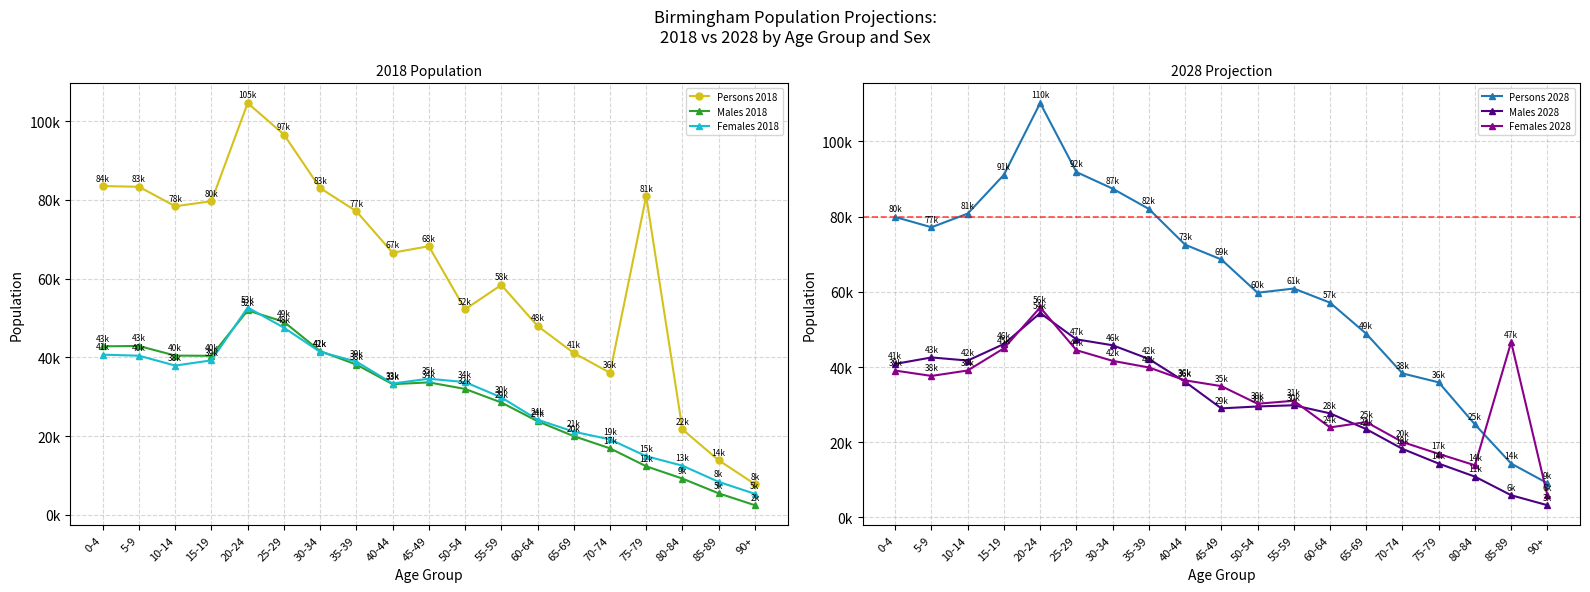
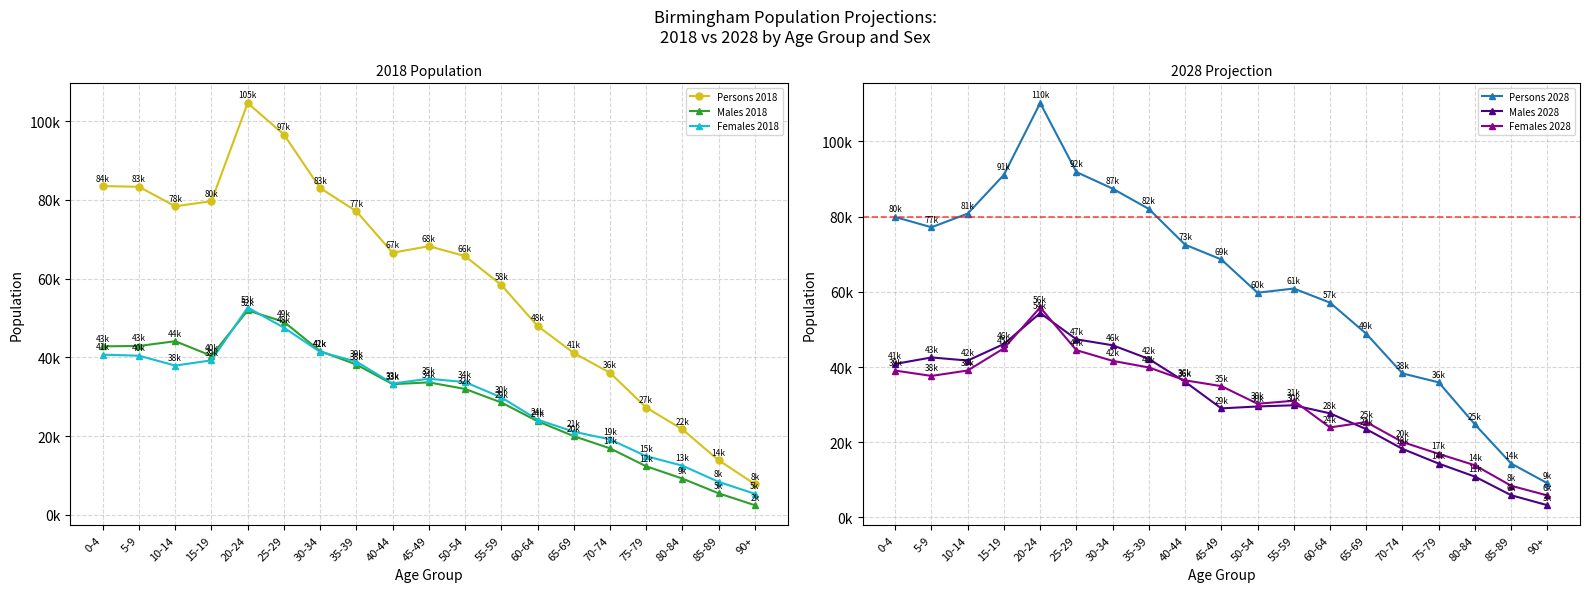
2018 Population, Males 2018, 10-14: 40k -> 44k
2018 Population, Persons 2018, 50-54: 52k -> 66k
2018 Population, Persons 2018, 75-79: 81k -> 27k
2028 Projection, Females 2028, 85-89: 47k -> 8k
